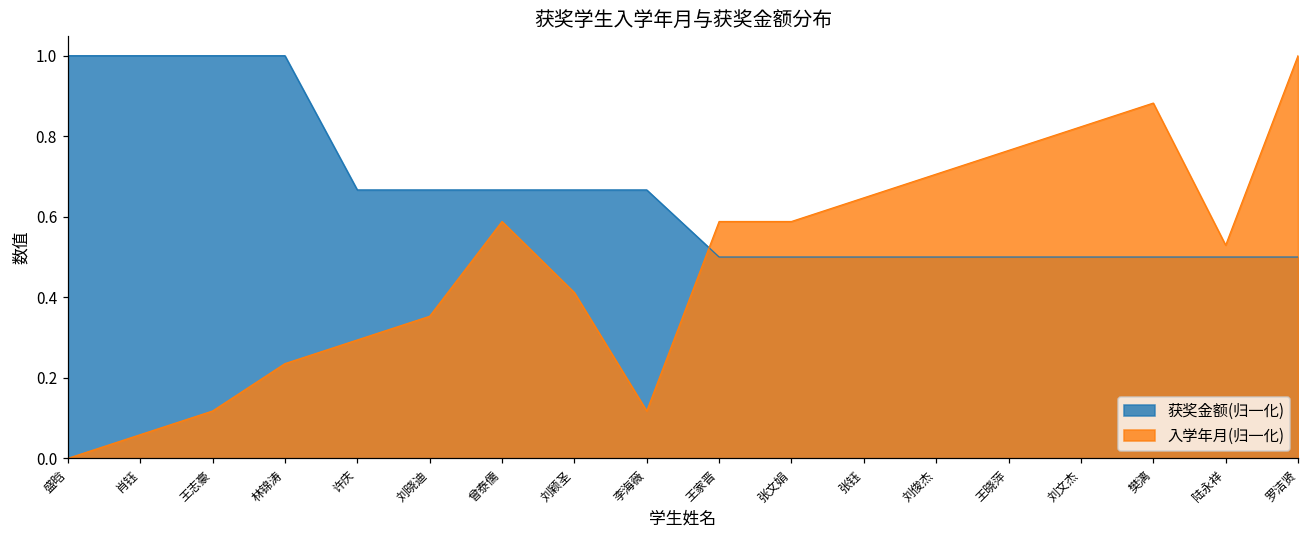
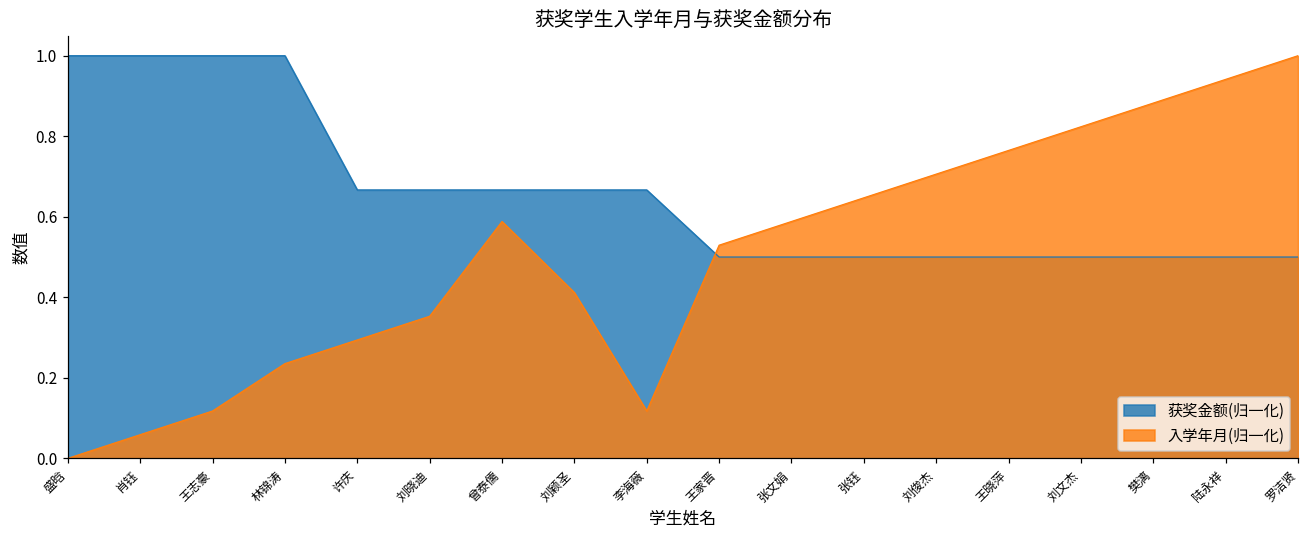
入学年月(归一化), 王家晋: 0.59 -> 0.53
入学年月(归一化), 陆永祥: 0.53 -> 0.94
